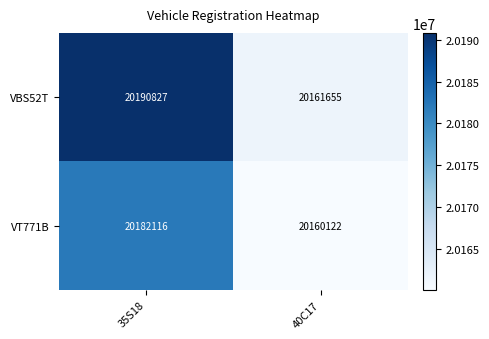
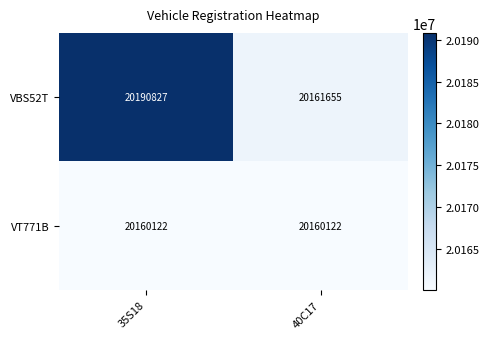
VT771B, 35S18: 20182116 -> 20160122
